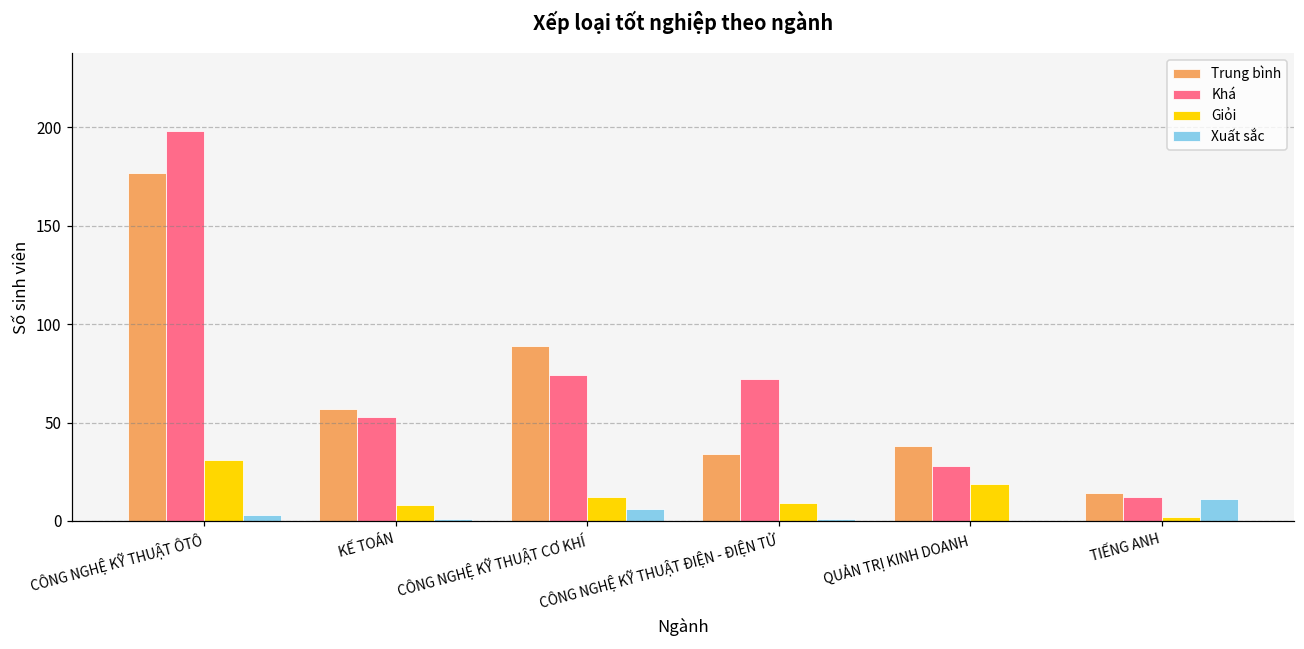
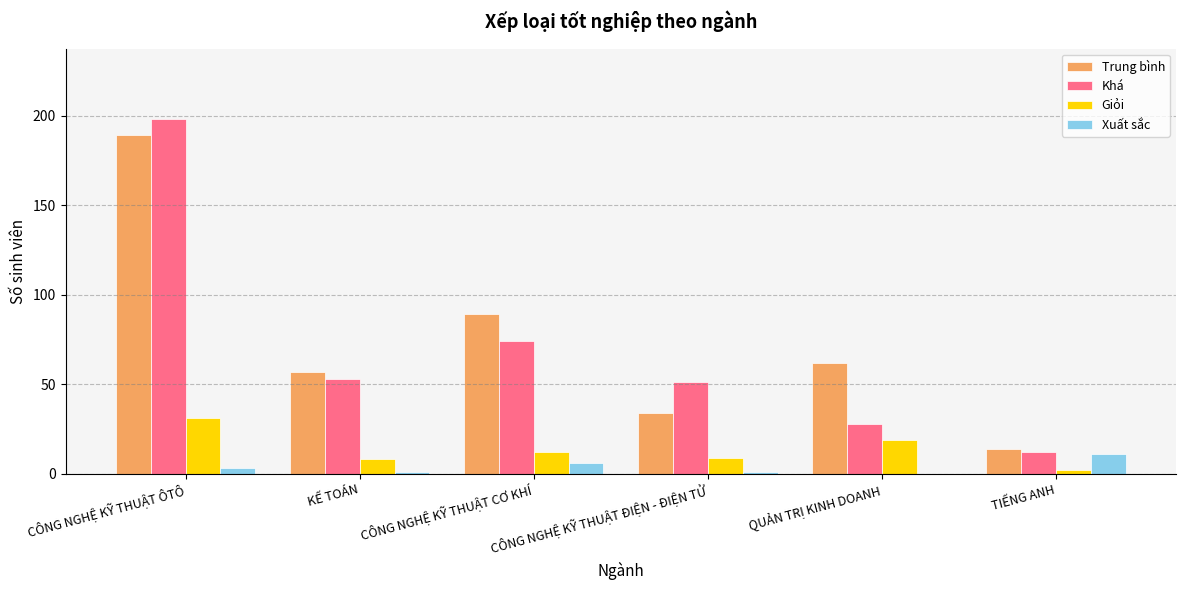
Trung bình, CÔNG NGHỆ KỸ THUẬT ÔTÔ: 177 -> 189
Khá, CÔNG NGHỆ KỸ THUẬT ĐIỆN - ĐIỆN TỬ: 72 -> 51
Trung bình, QUẢN TRỊ KINH DOANH: 38 -> 62
